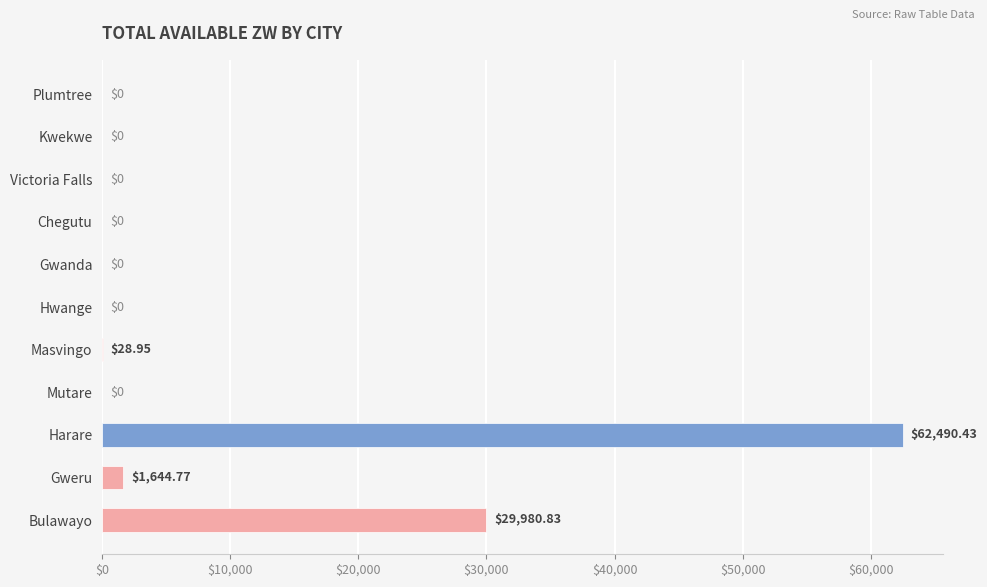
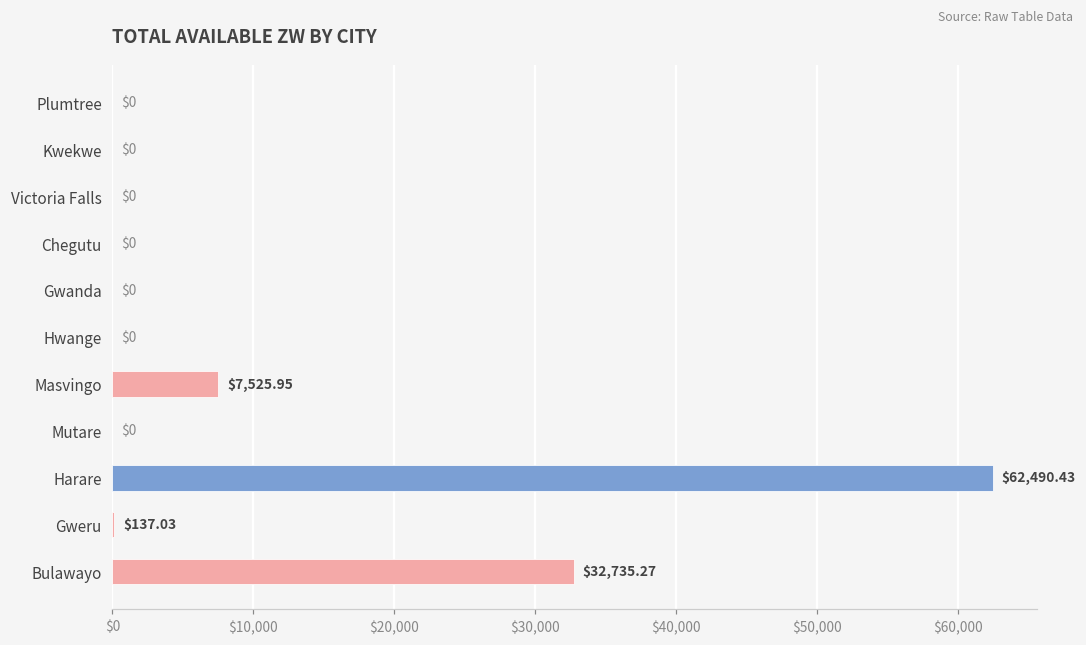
Masvingo: $28.95 -> $7,525.95
Gweru: $1,644.77 -> $137.03
Bulawayo: $29,980.83 -> $32,735.27
